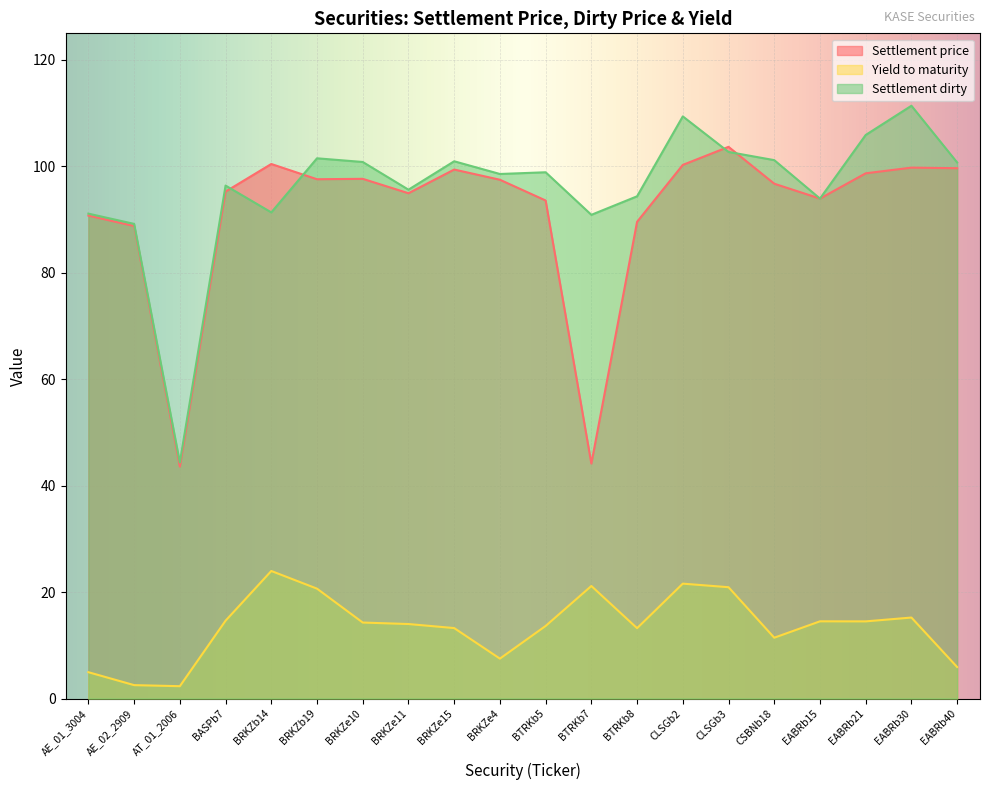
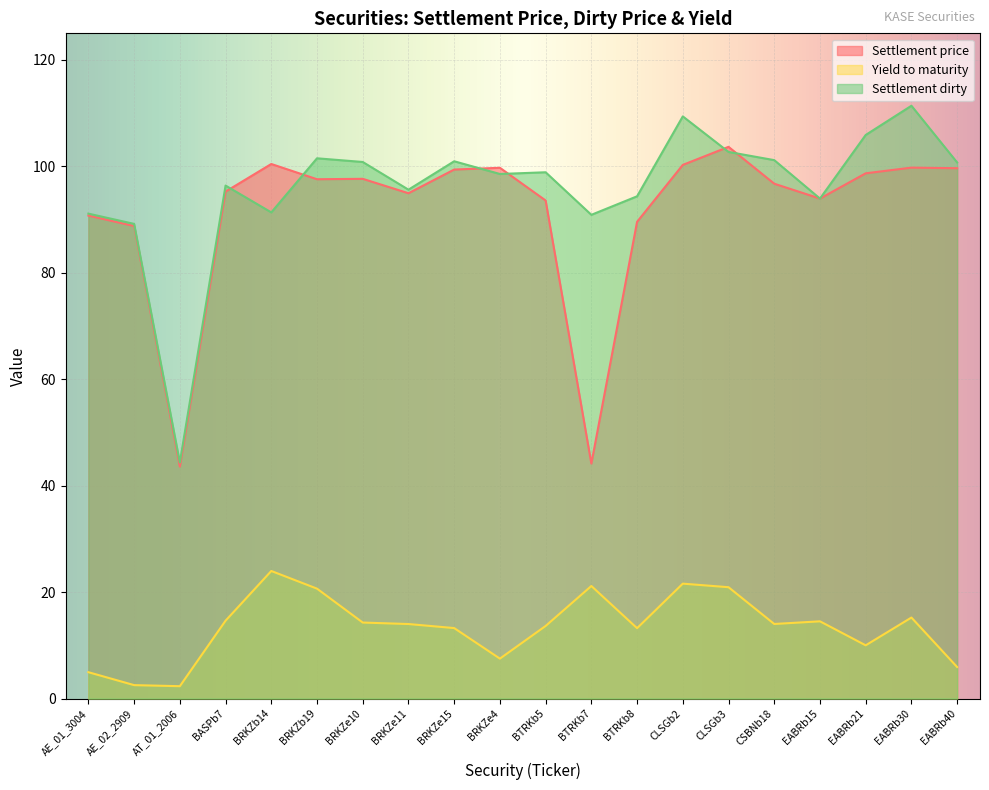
Settlement price, BRKZe4: 97 -> 100
Yield to maturity, CSBNb18: 11 -> 14
Yield to maturity, EABRb21: 15 -> 10
